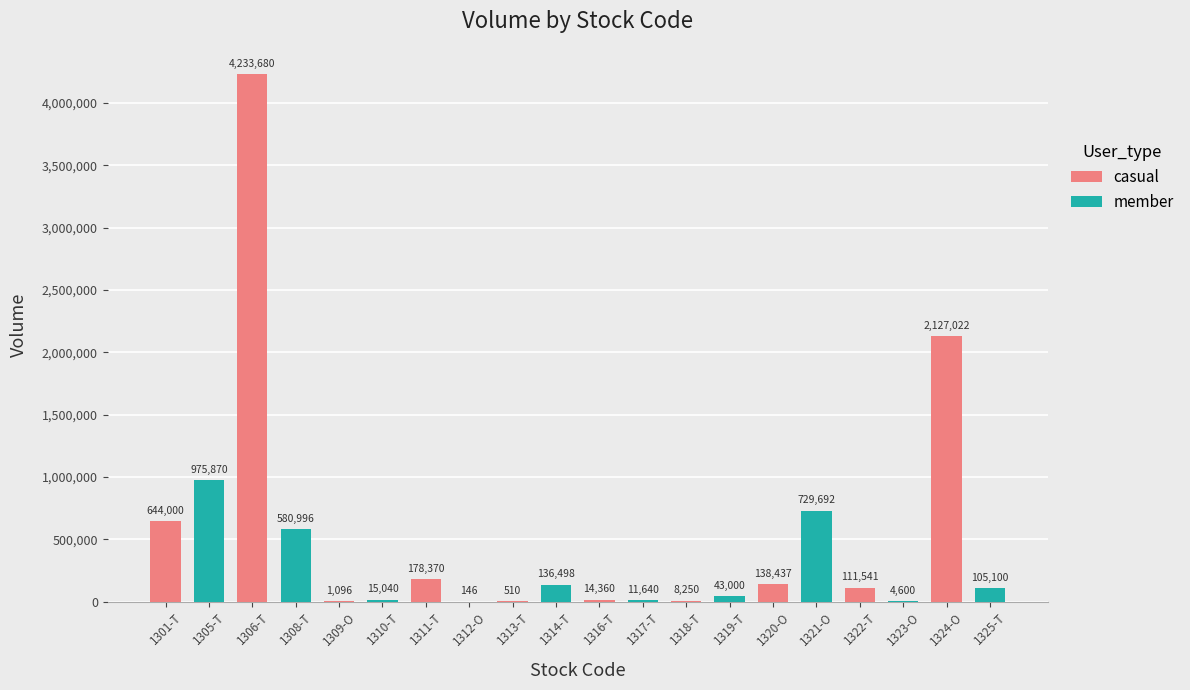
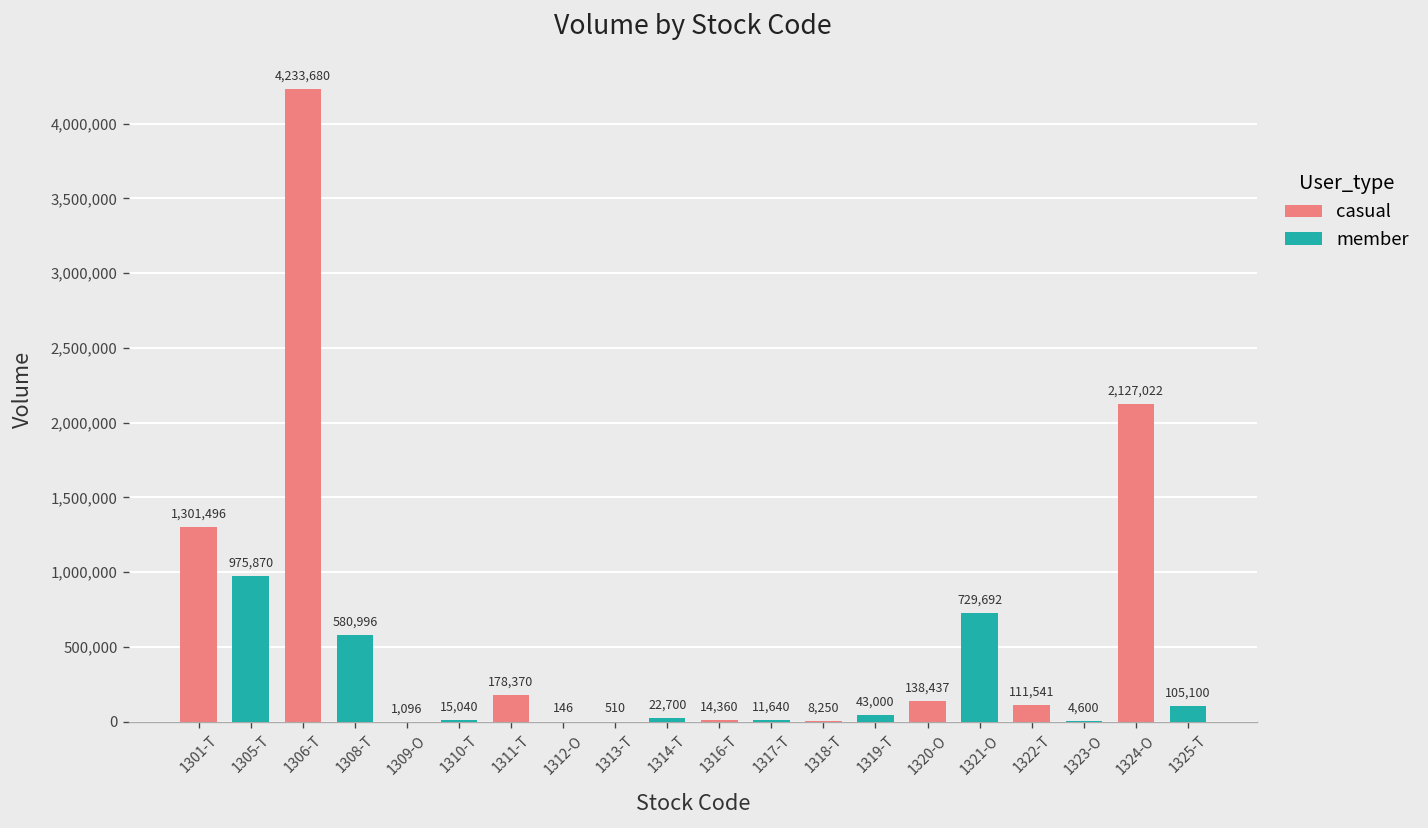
1301-T: 644,000 -> 1,301,496
1314-T: 136,498 -> 22,700
